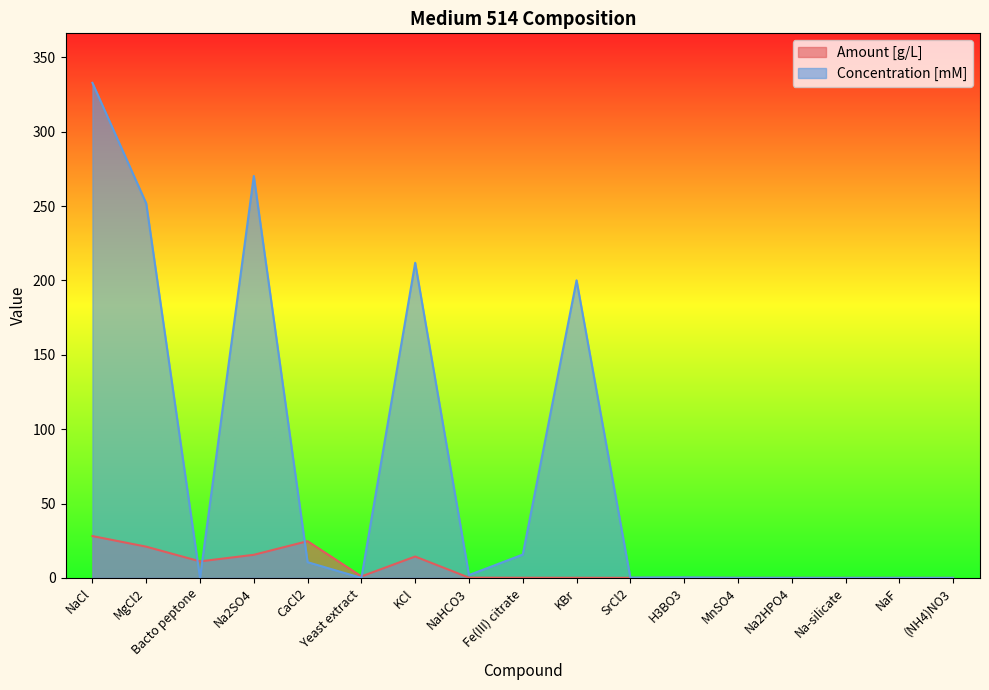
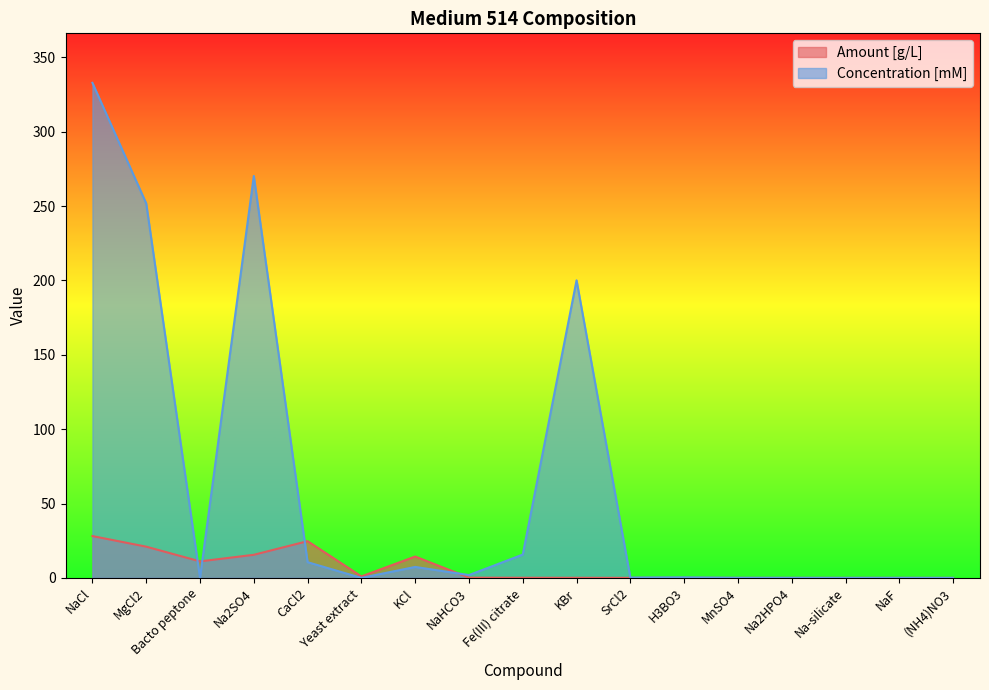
Concentration [mM], KCl: 212 -> 7
